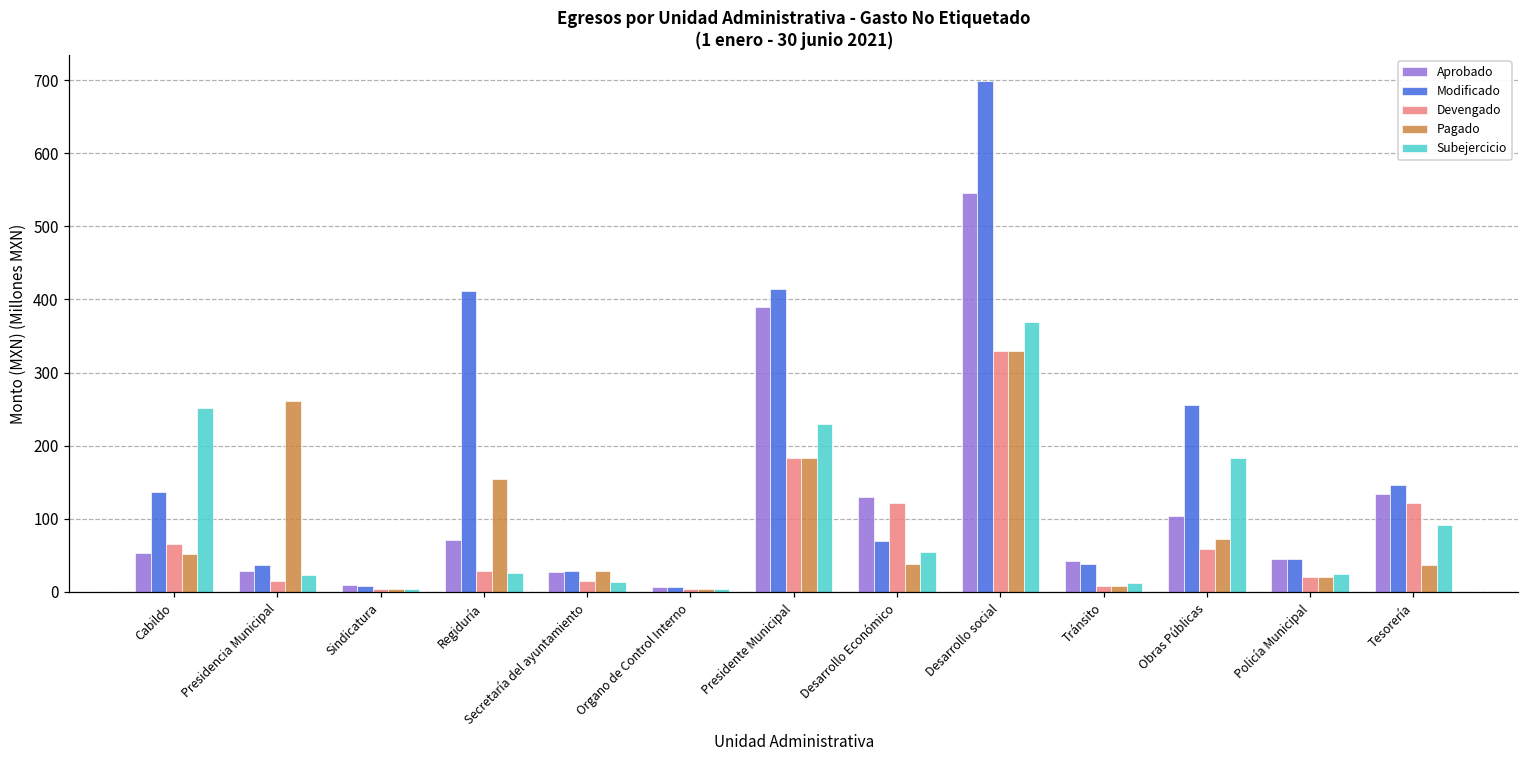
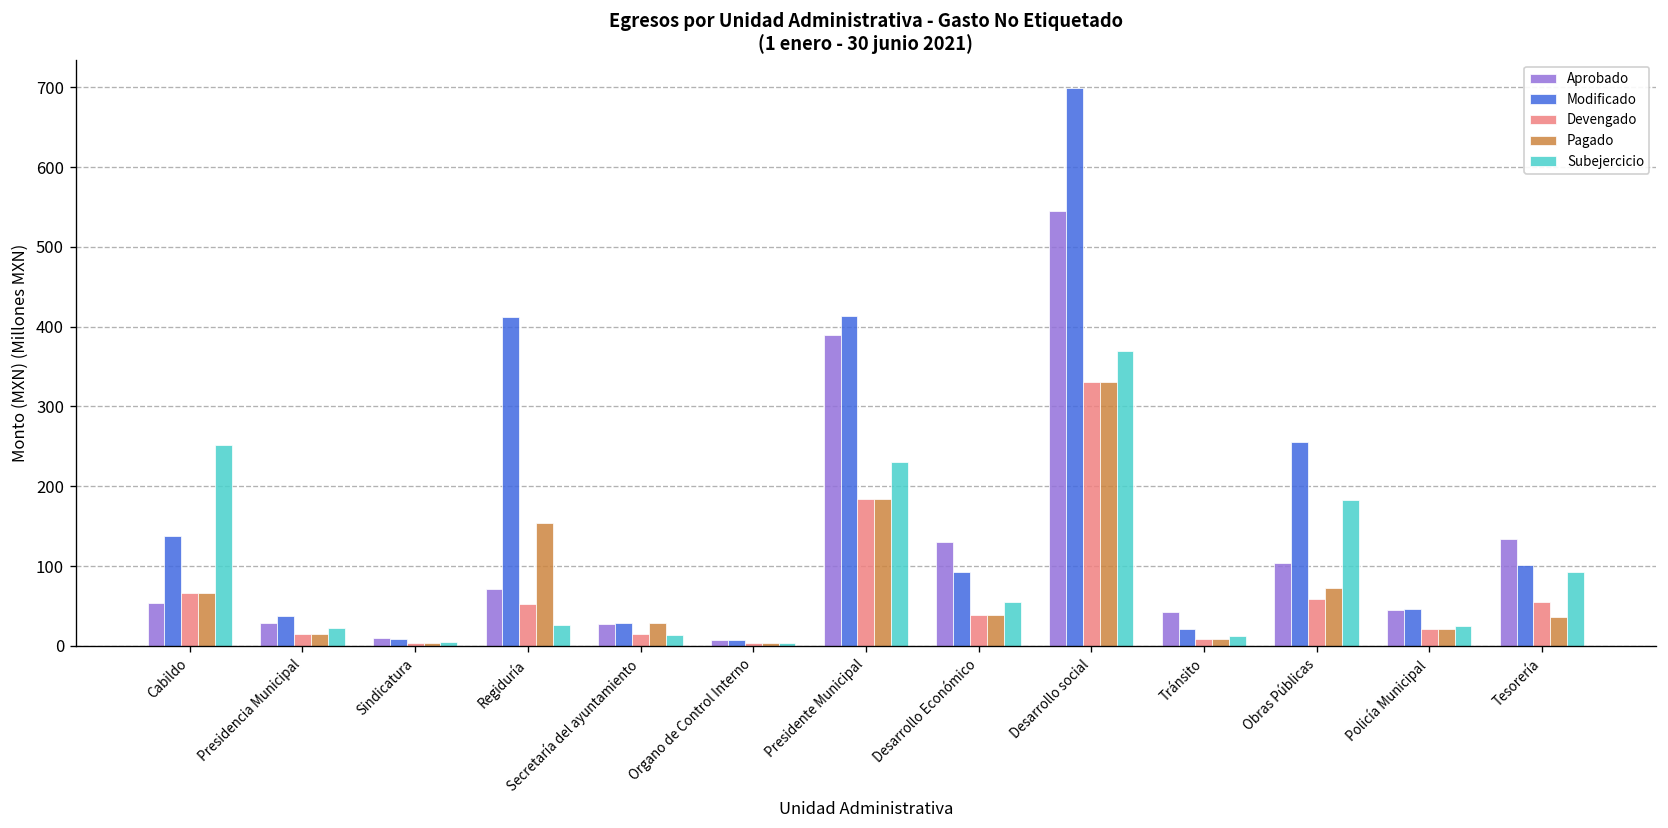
Pagado, Cabildo: 50 -> 70
Pagado, Presidencia Municipal: 260 -> 10
Devengado, Regiduría: 30 -> 50
Modificado, Desarrollo Económico: 70 -> 90
Devengado, Desarrollo Económico: 120 -> 40
Modificado, Tránsito: 40 -> 20
Modificado, Tesorería: 150 -> 100
Devengado, Tesorería: 120 -> 50
